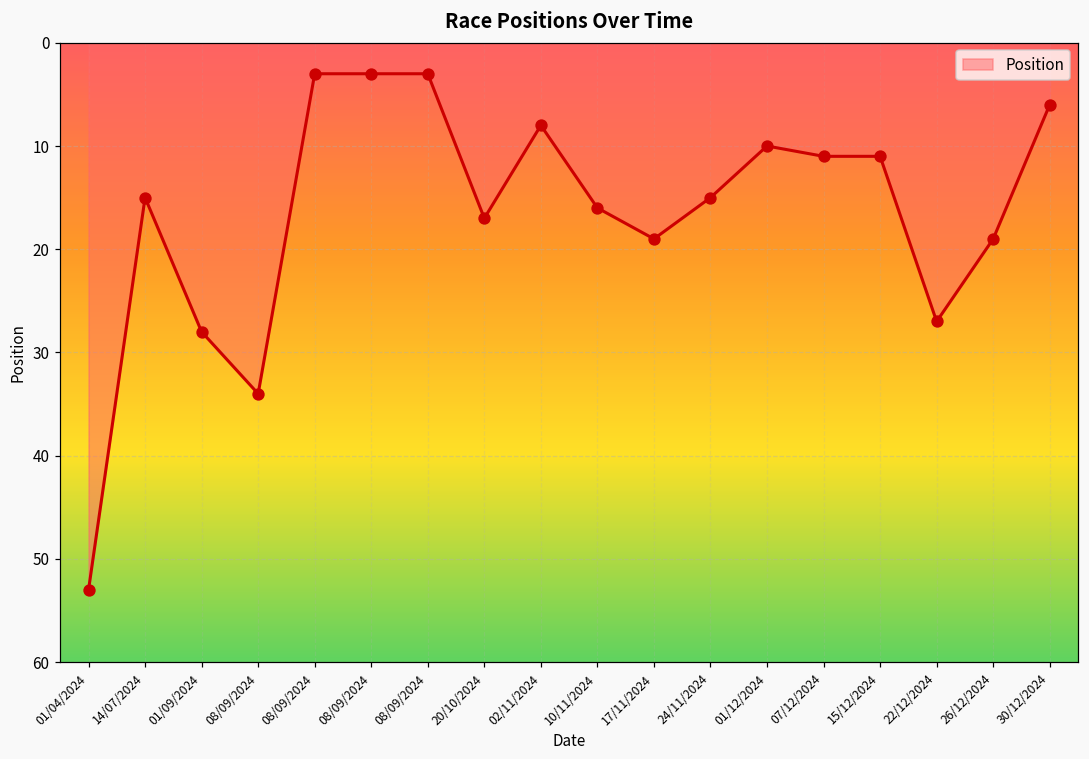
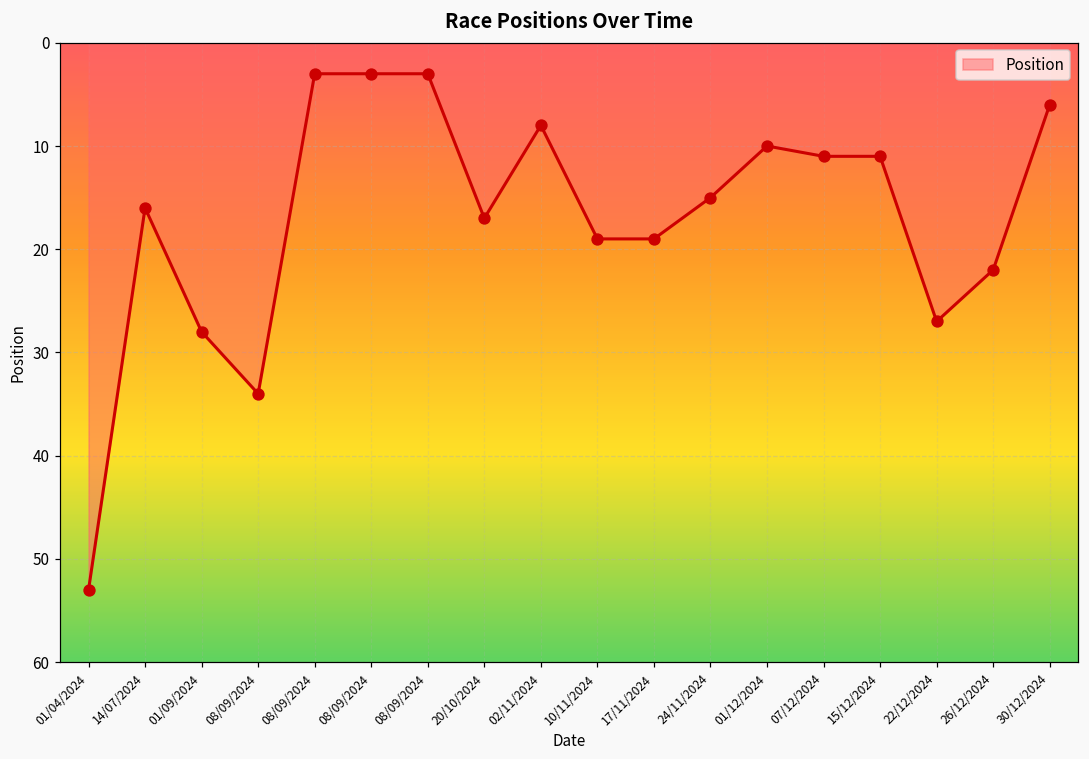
14/07/2024: 15 -> 16
10/11/2024: 16 -> 19
26/12/2024: 19 -> 22
